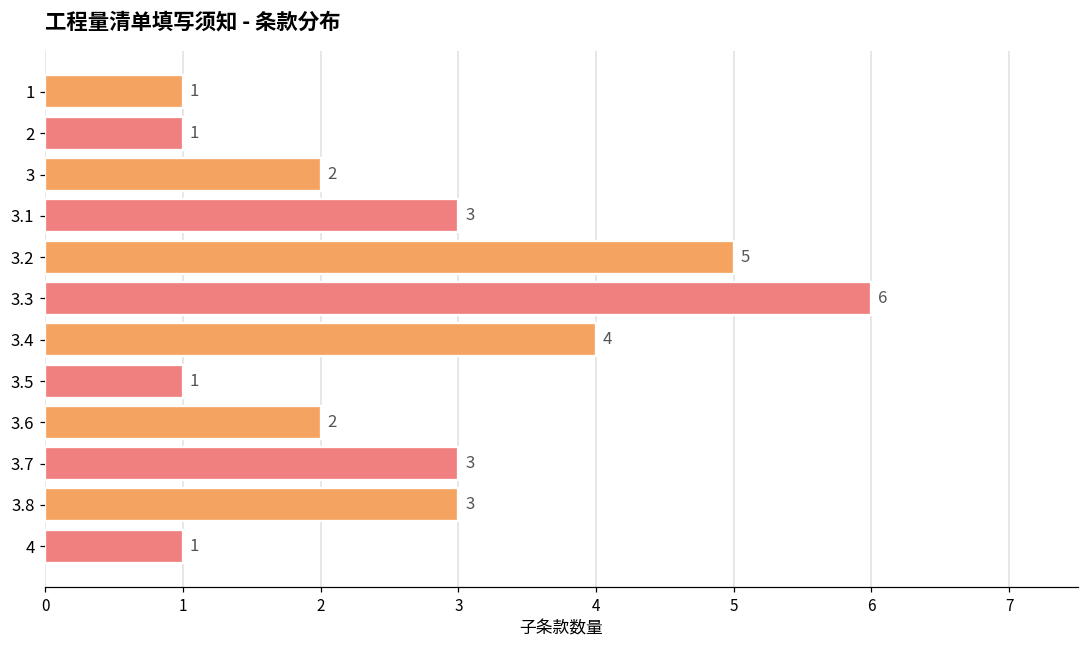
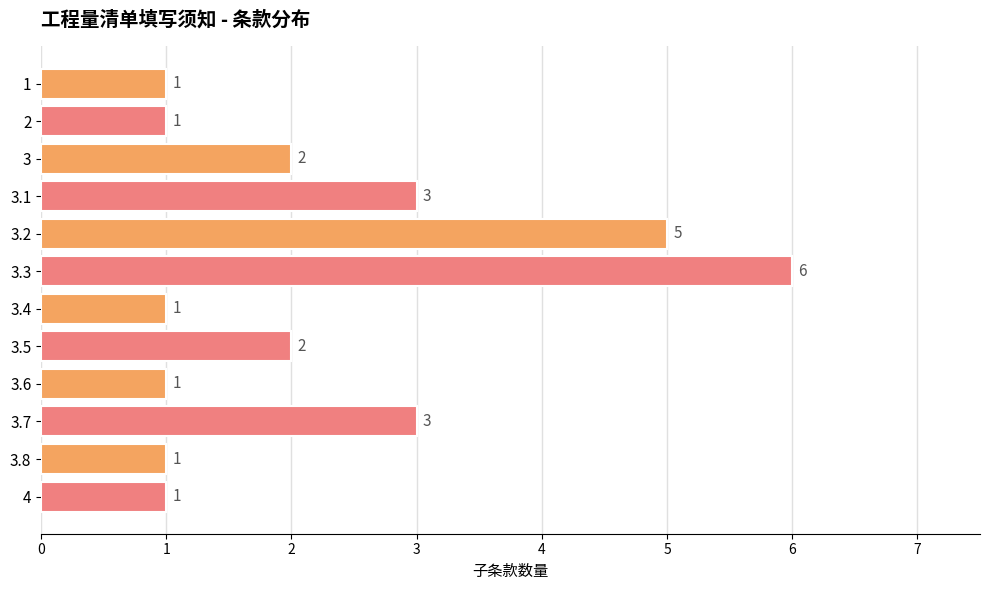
3.4: 4 -> 1
3.5: 1 -> 2
3.6: 2 -> 1
3.8: 3 -> 1
